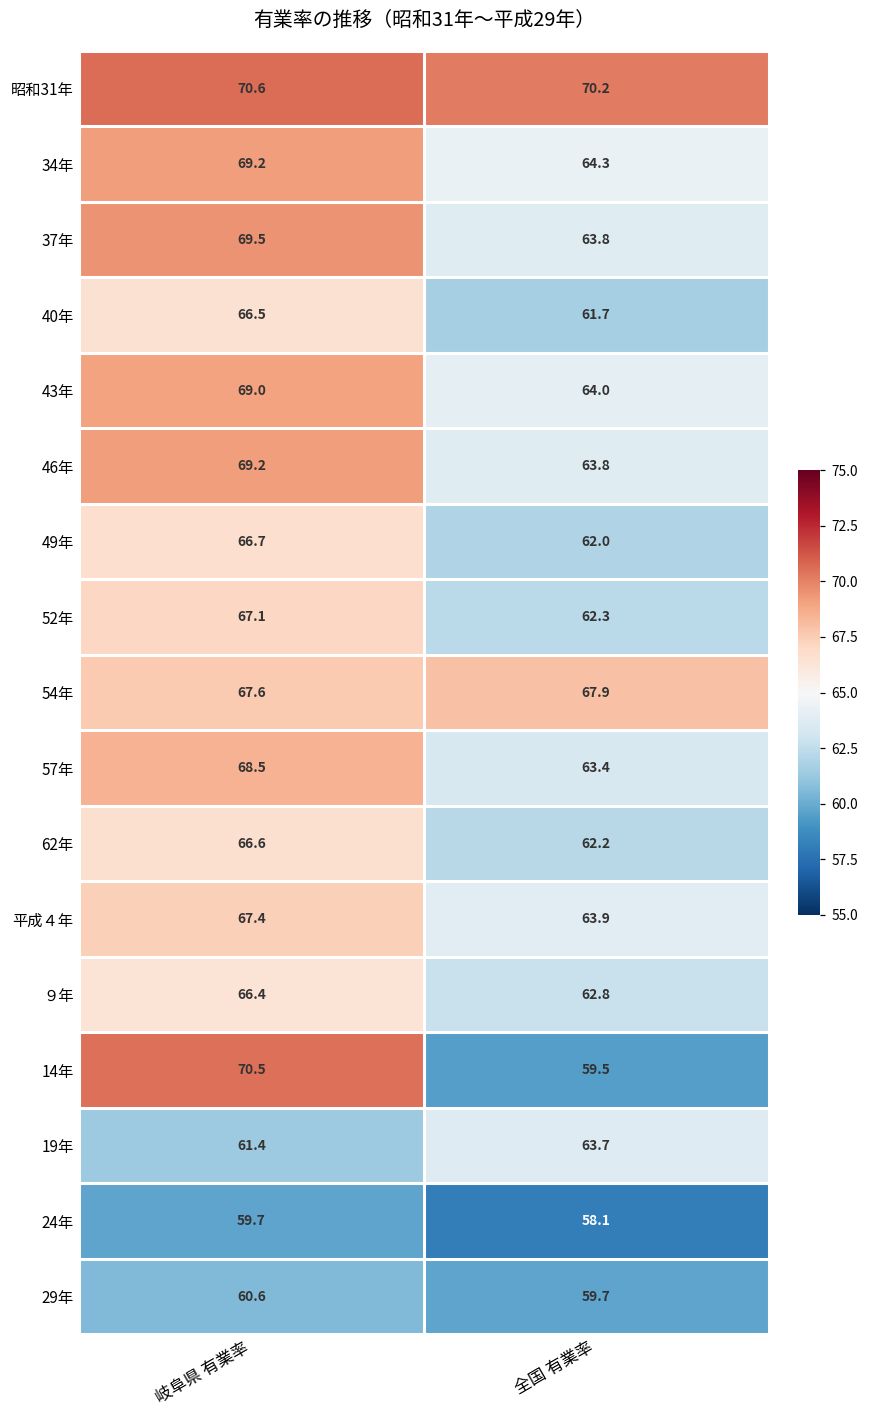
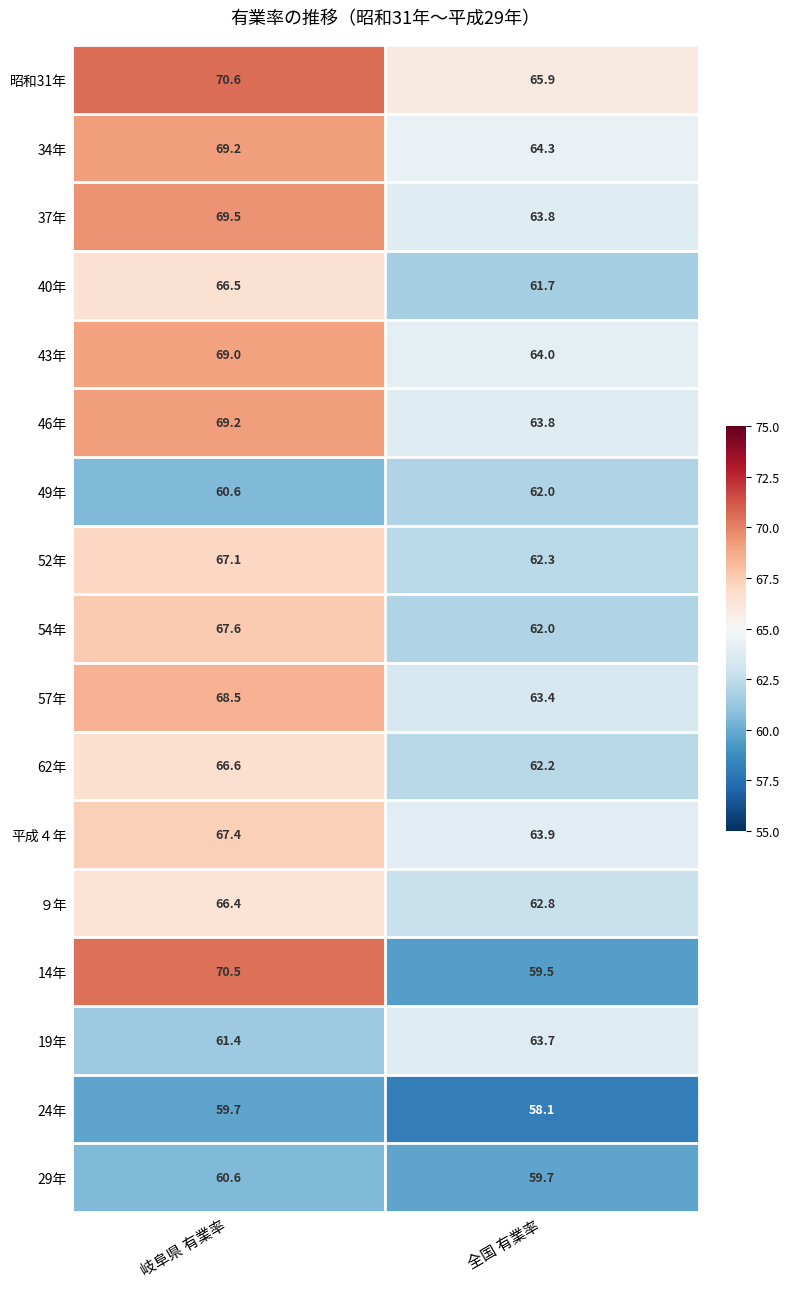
昭和31年, 全国 有業率: 70.2 -> 65.9
49年, 岐阜県 有業率: 66.7 -> 60.6
54年, 全国 有業率: 67.9 -> 62.0
